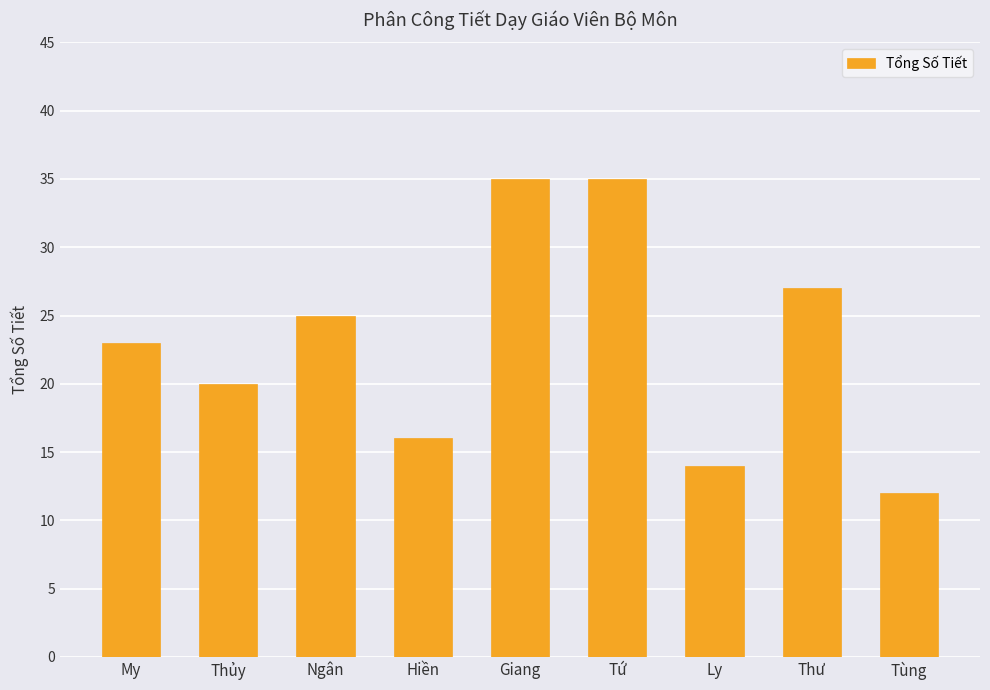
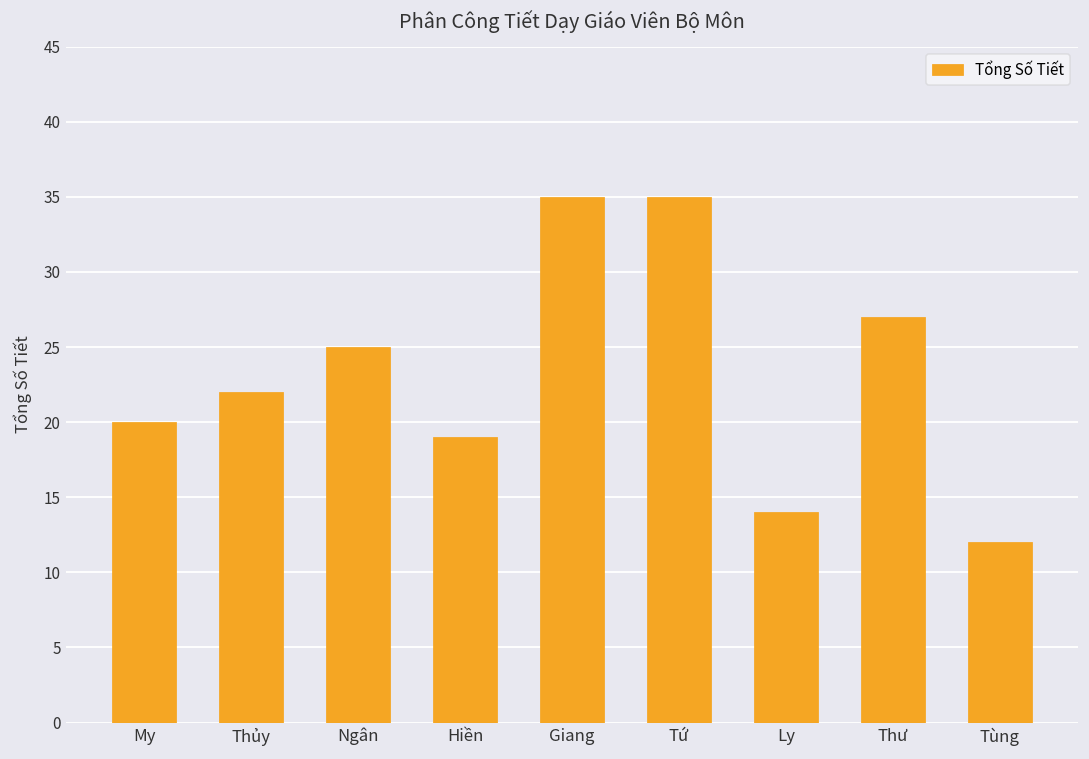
My: 23 -> 20
Thủy: 20 -> 22
Hiền: 16 -> 19
